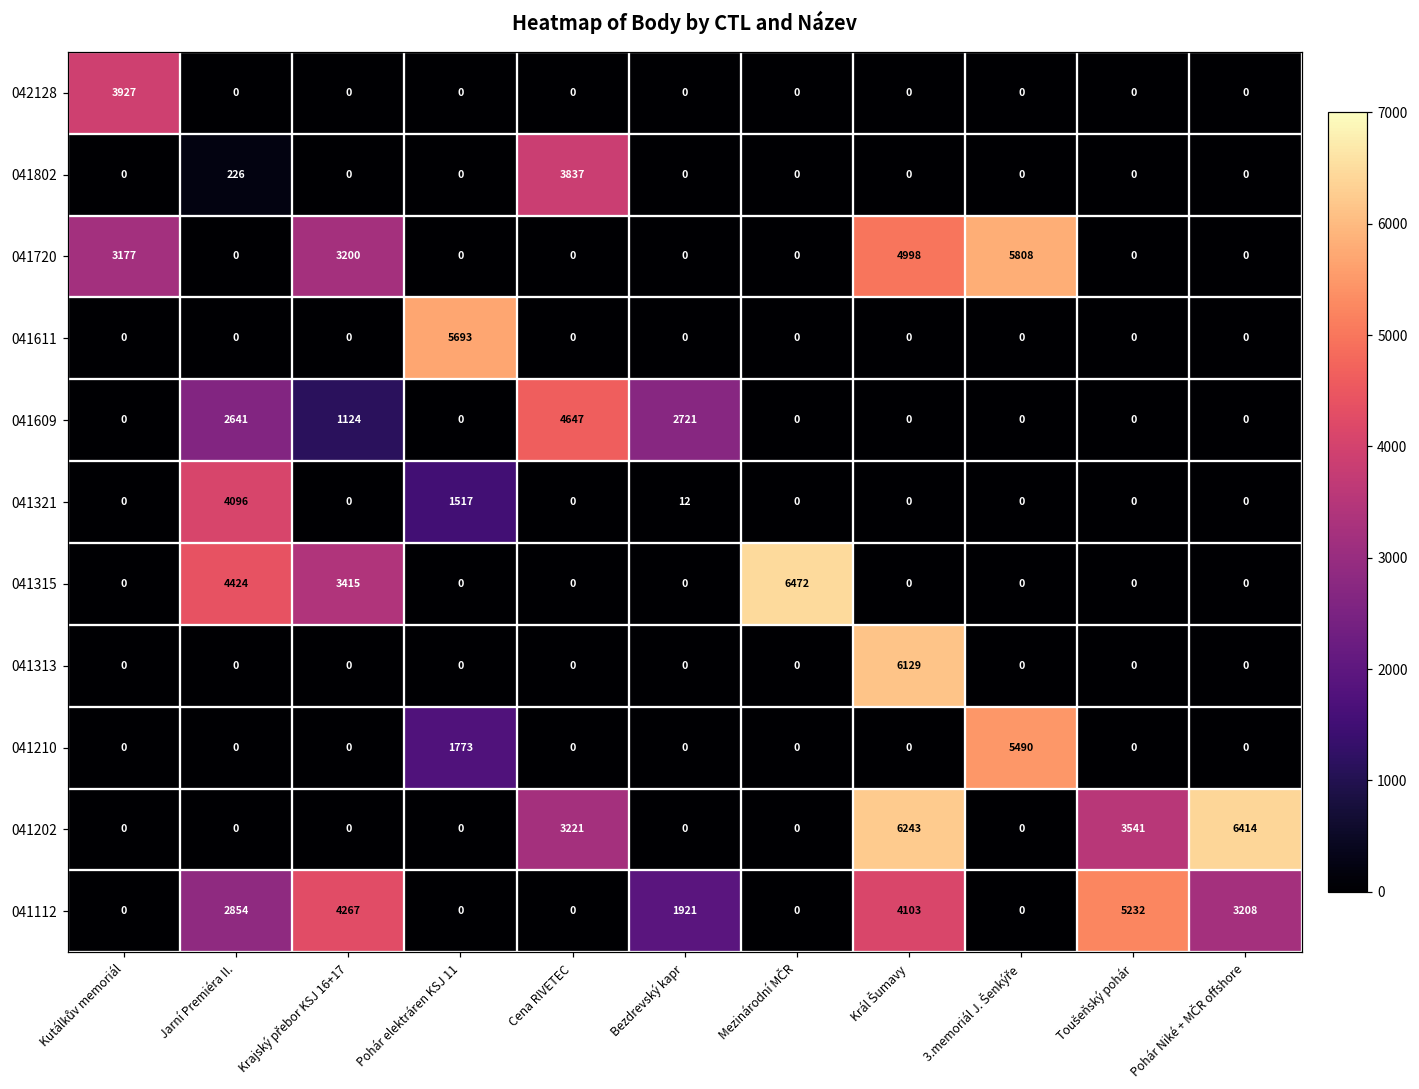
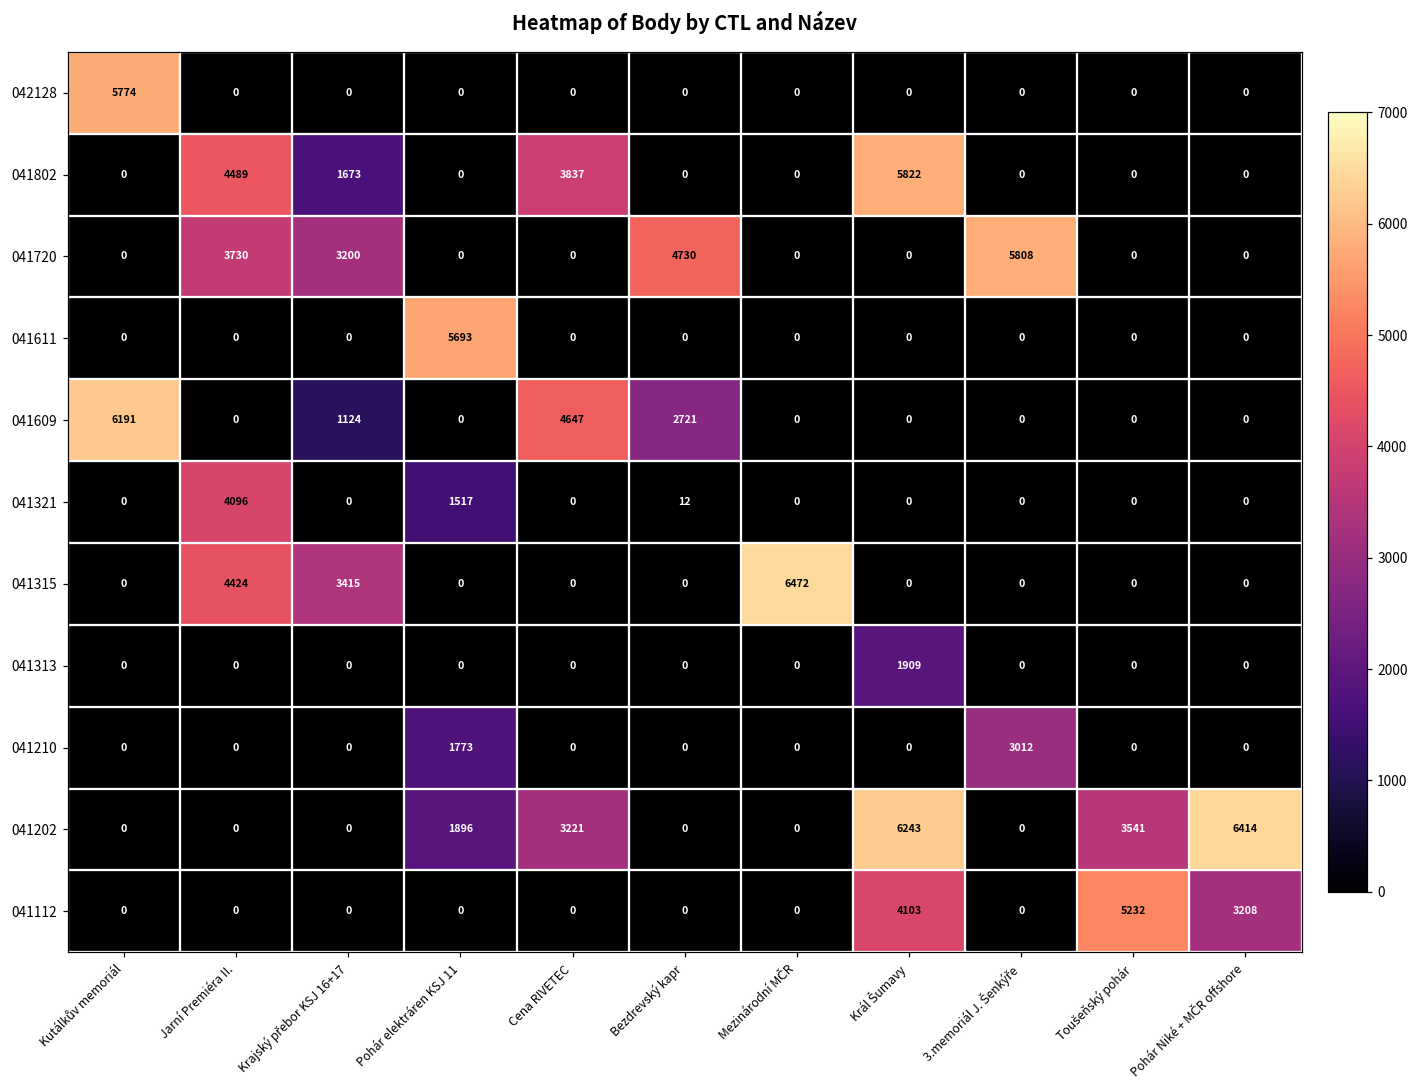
042128, Kutálkův memoriál: 3927 -> 5774
041802, Jarní Premiéra II.: 226 -> 4489
041802, Krajský přebor KSJ 16+17: 0 -> 1673
041802, Král Šumavy: 0 -> 5822
041720, Kutálkův memoriál: 3177 -> 0
041720, Jarní Premiéra II.: 0 -> 3730
041720, Bezdrevský kapr: 0 -> 4730
041720, Král Šumavy: 4998 -> 0
041609, Kutálkův memoriál: 0 -> 6191
041609, Jarní Premiéra II.: 2641 -> 0
041313, Král Šumavy: 6129 -> 1909
041210, 3.memoriál J. Šenkýře: 5490 -> 3012
041202, Pohár elektráren KSJ 11: 0 -> 1896
041112, Jarní Premiéra II.: 2854 -> 0
041112, Krajský přebor KSJ 16+17: 4267 -> 0
041112, Bezdrevský kapr: 1921 -> 0
